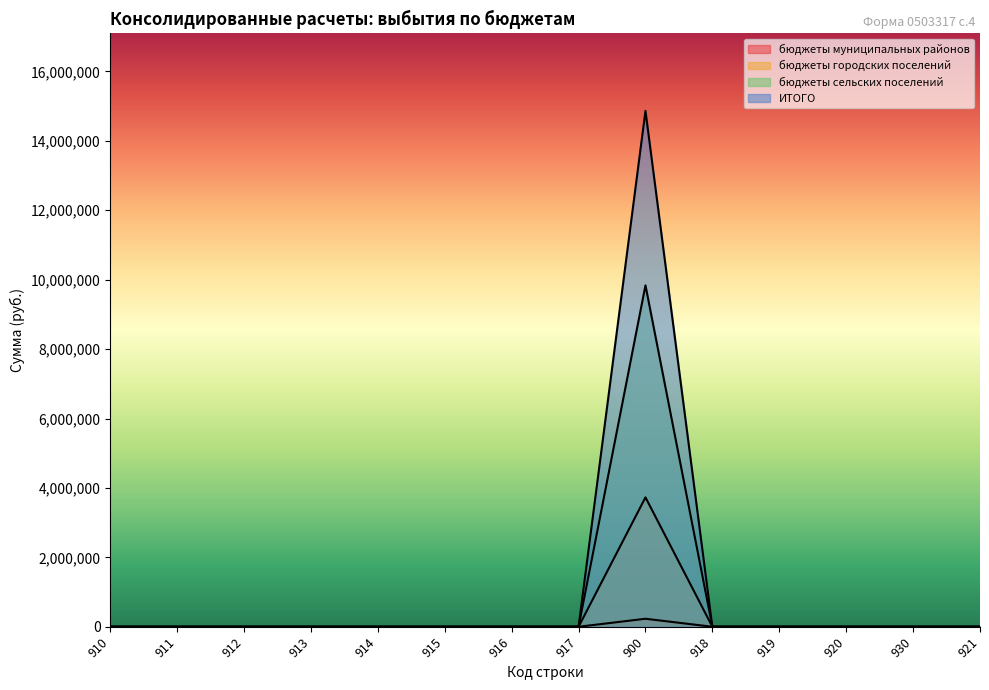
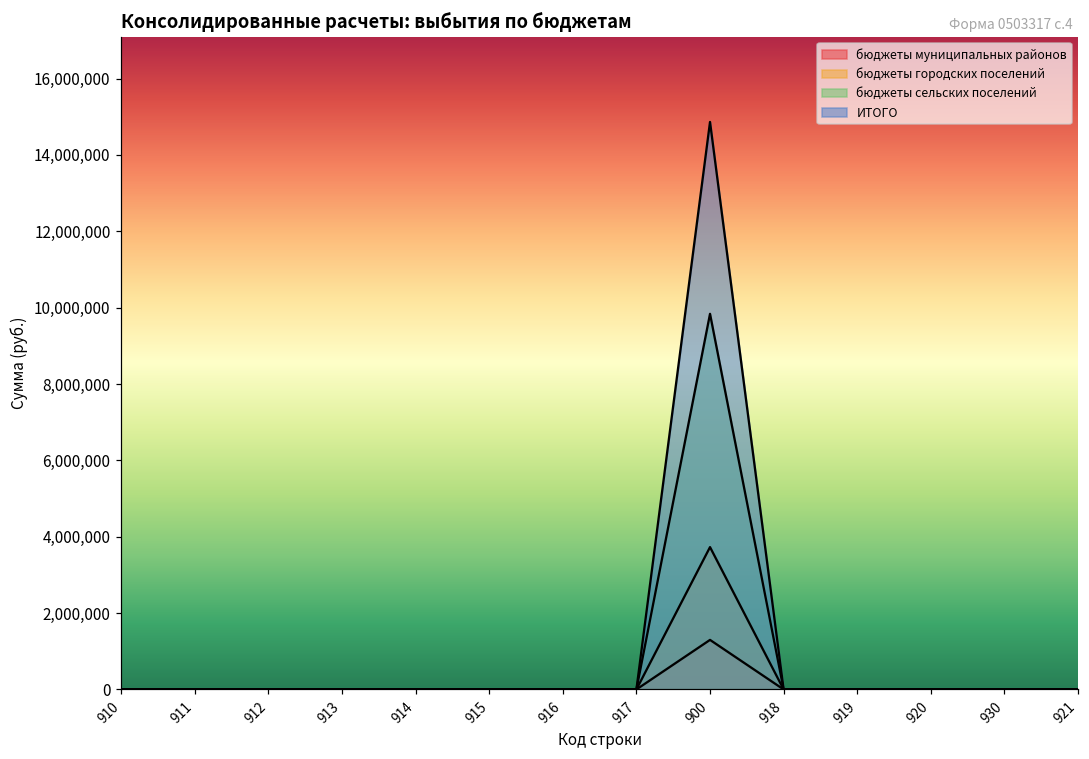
бюджеты муниципальных районов, 900: 200,000 -> 1,300,000
